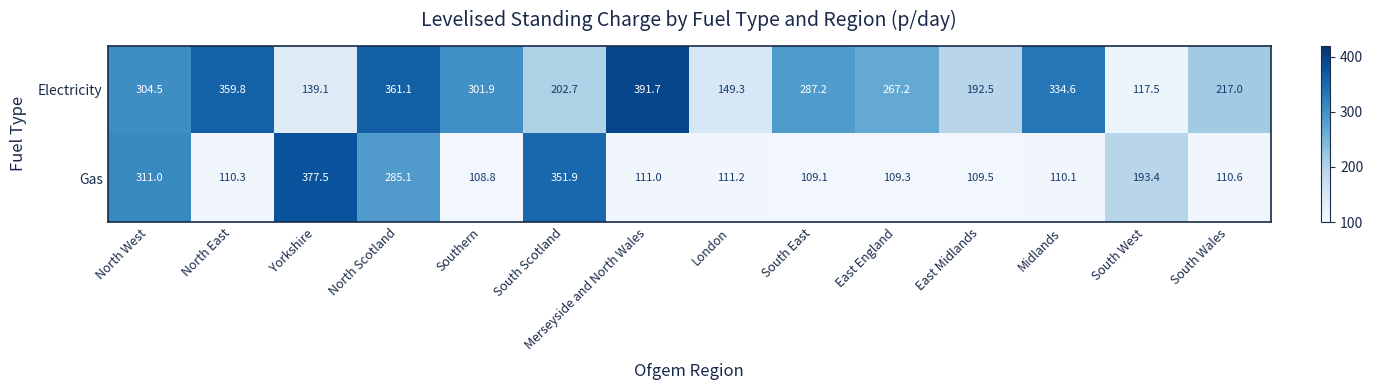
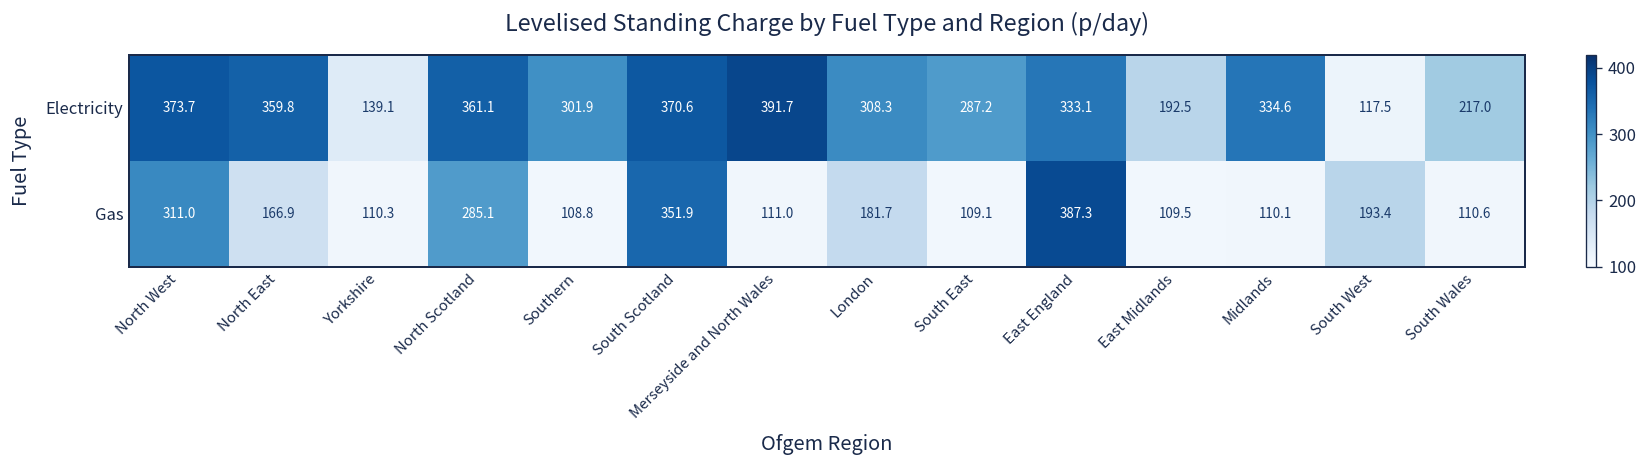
Electricity, North West: 304.5 -> 373.7
Electricity, South Scotland: 202.7 -> 370.6
Electricity, London: 149.3 -> 308.3
Electricity, East England: 267.2 -> 333.1
Gas, North East: 110.3 -> 166.9
Gas, Yorkshire: 377.5 -> 110.3
Gas, London: 111.2 -> 181.7
Gas, East England: 109.3 -> 387.3
